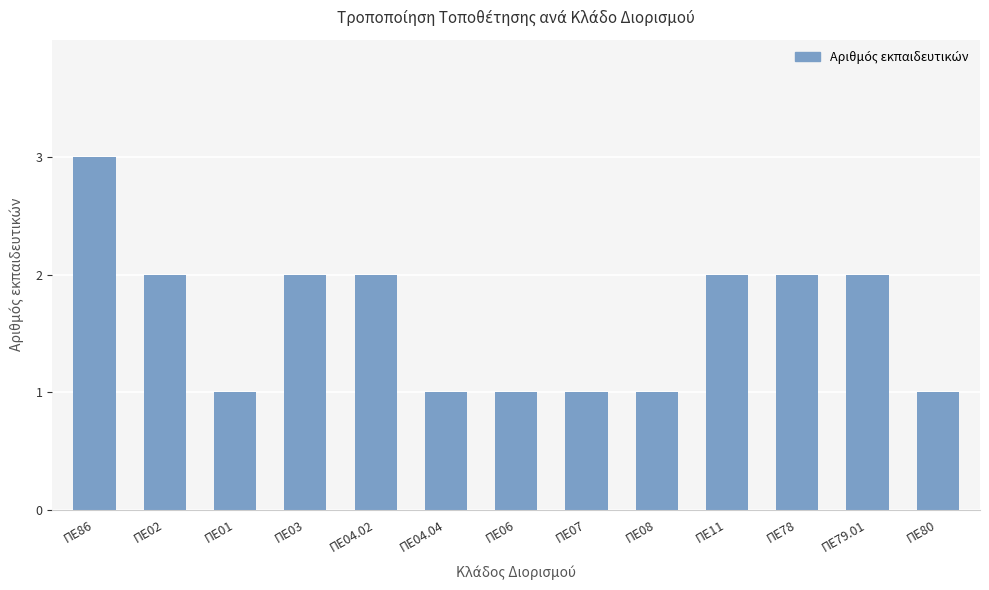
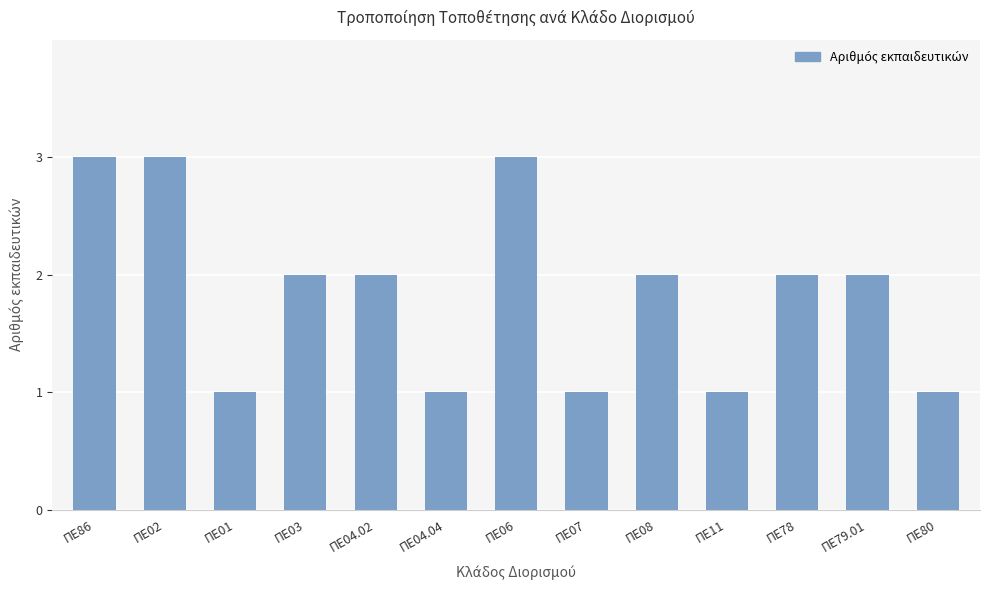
ΠΕ02: 2 -> 3
ΠΕ06: 1 -> 3
ΠΕ08: 1 -> 2
ΠΕ11: 2 -> 1
